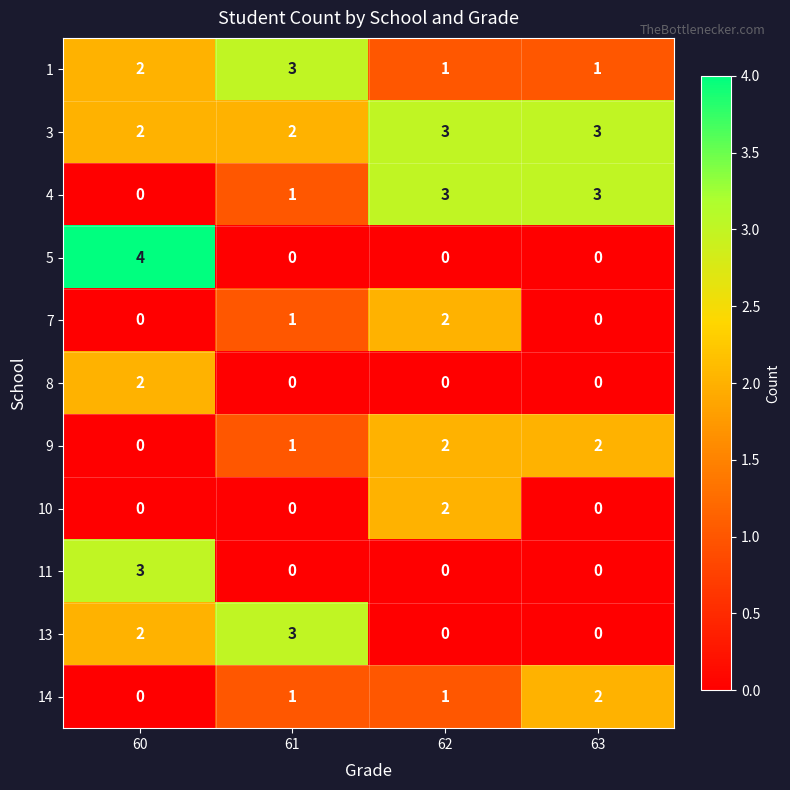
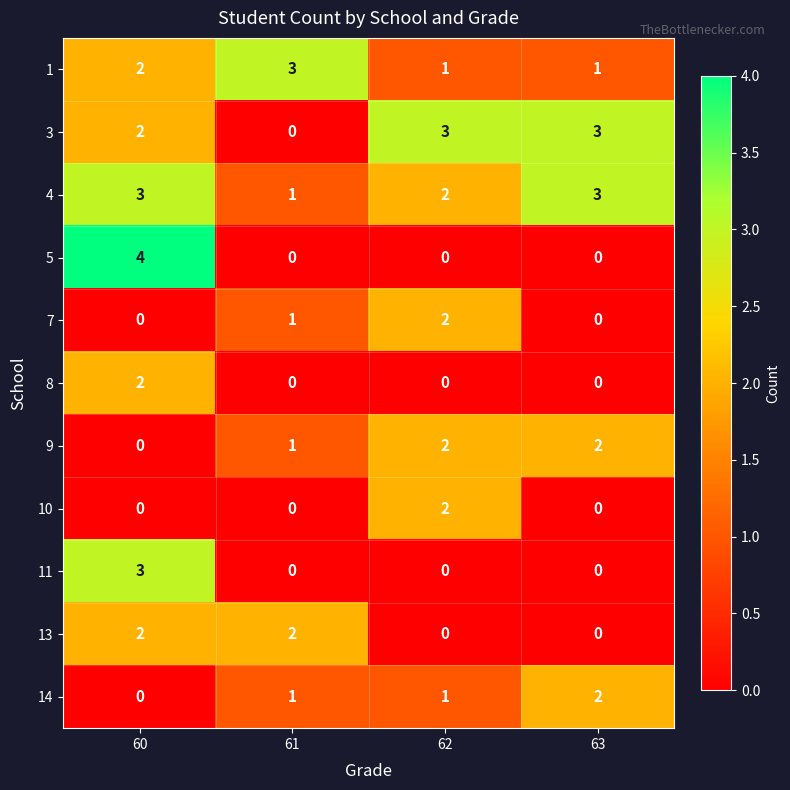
3, 61: 2 -> 0
4, 60: 0 -> 3
4, 62: 3 -> 2
13, 61: 3 -> 2
